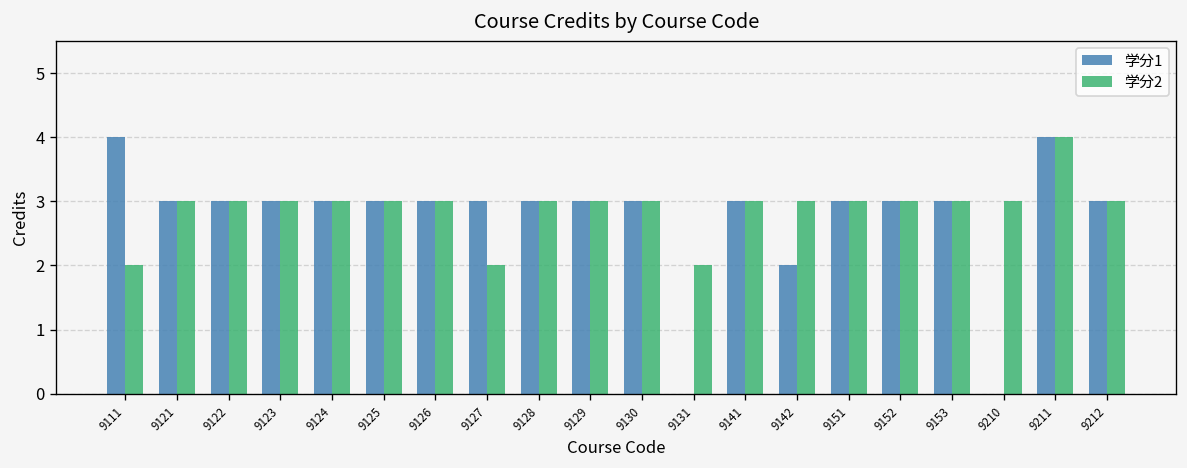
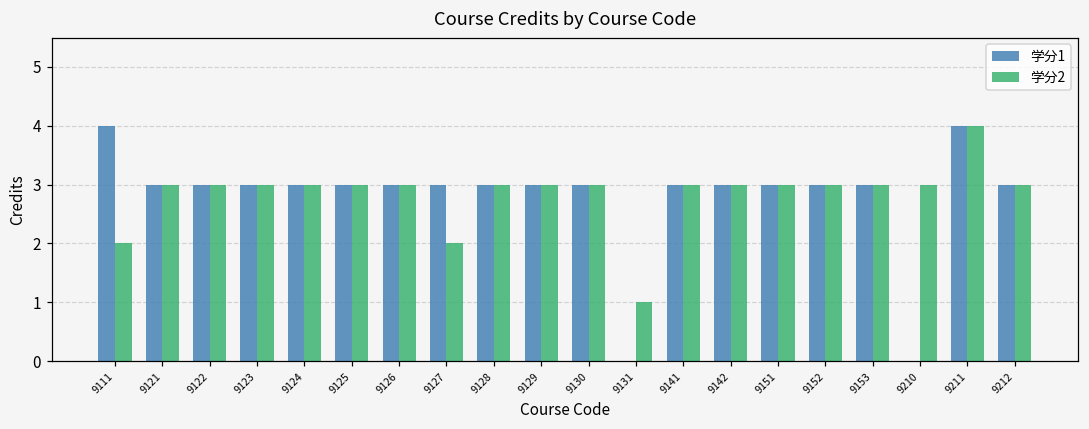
学分2, 9131: 2 -> 1
学分1, 9142: 2 -> 3
